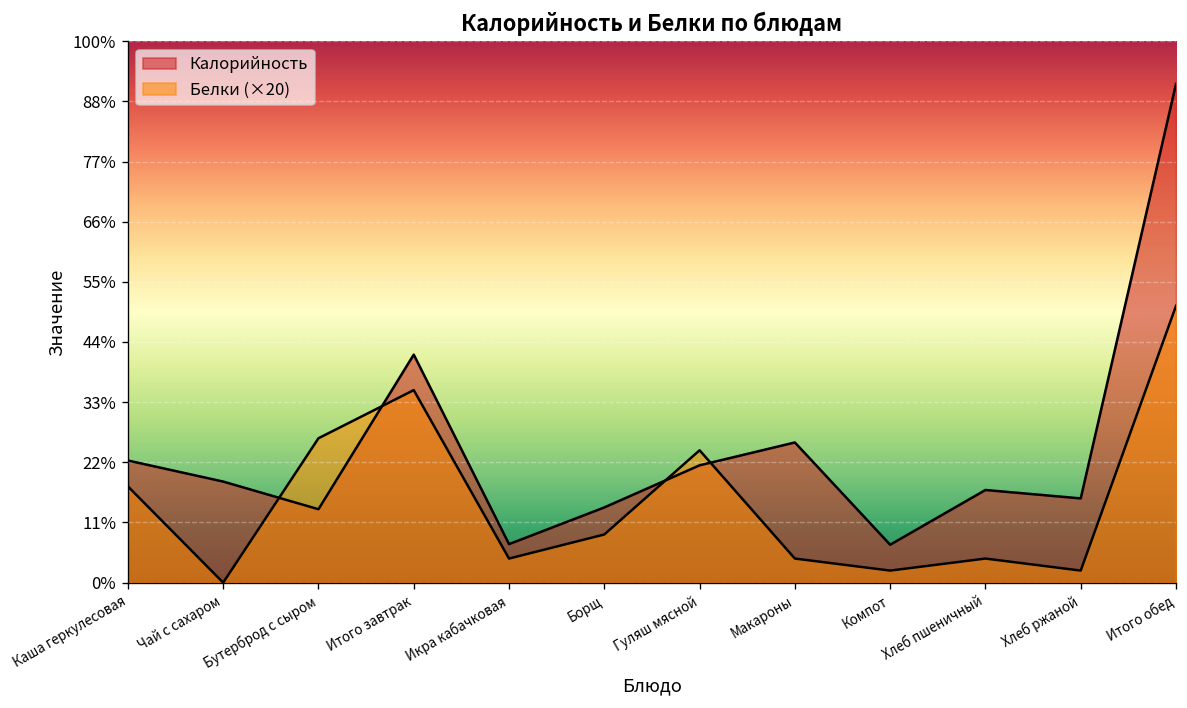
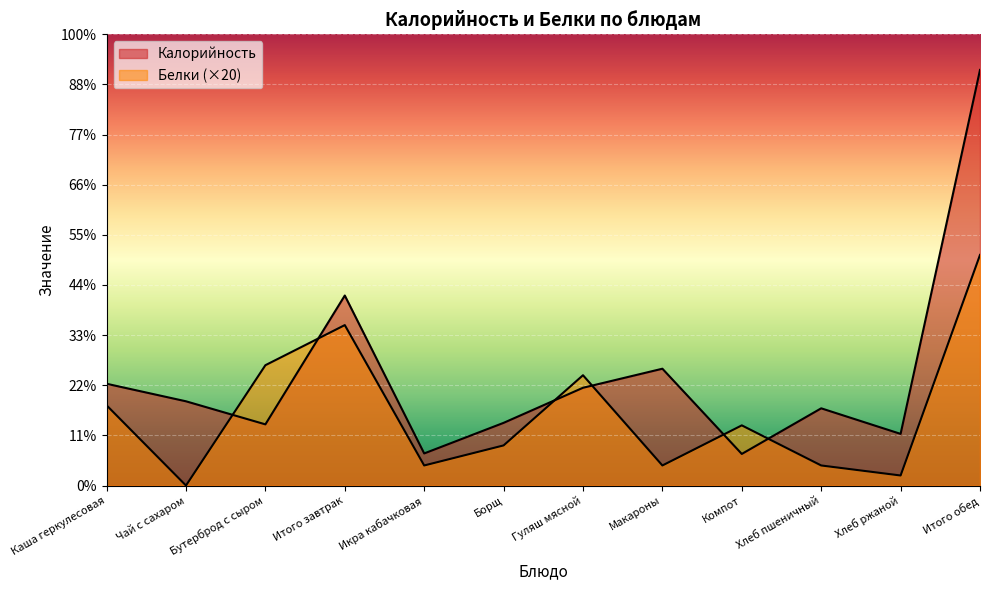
Белки (×20), Компот: 2% -> 13%
Калорийность, Хлеб ржаной: 16% -> 11%
